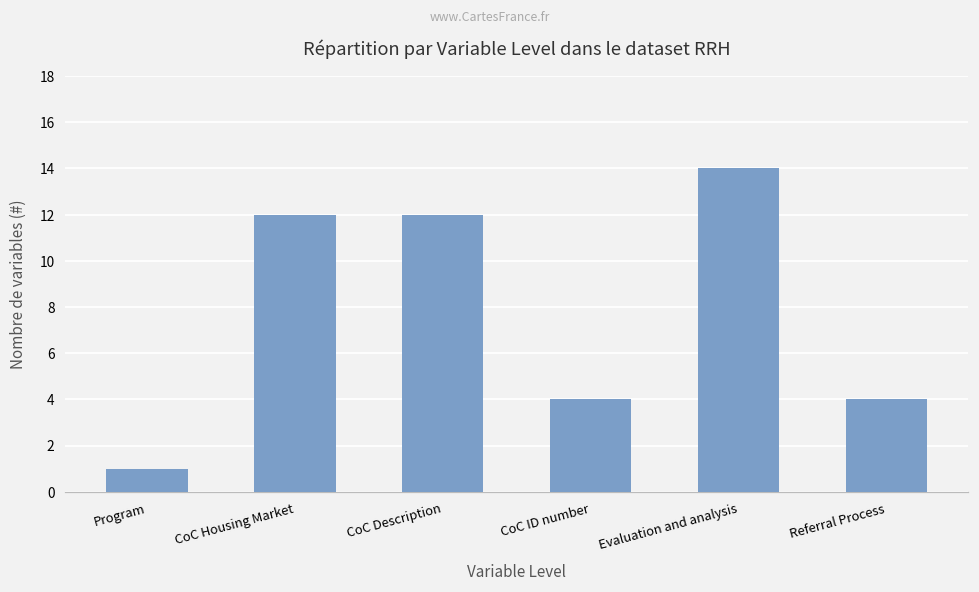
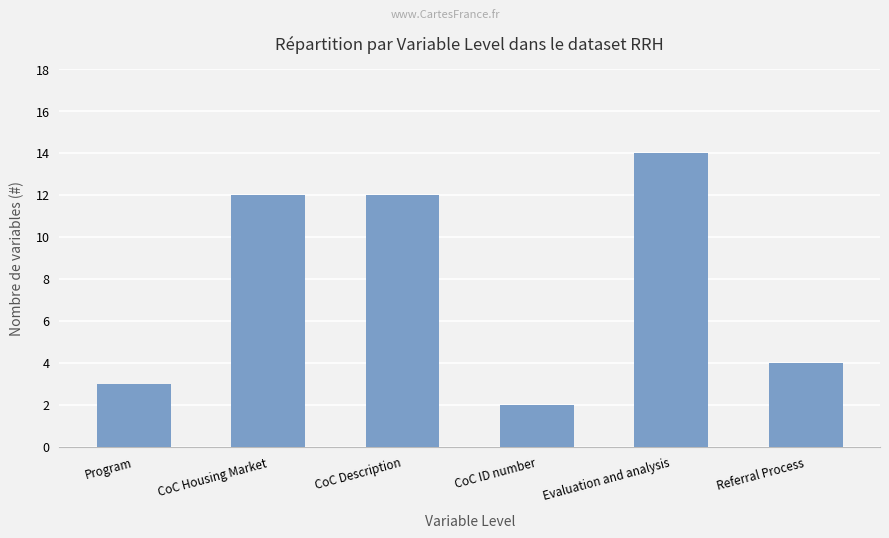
Program: 1 -> 3
CoC ID number: 4 -> 2
